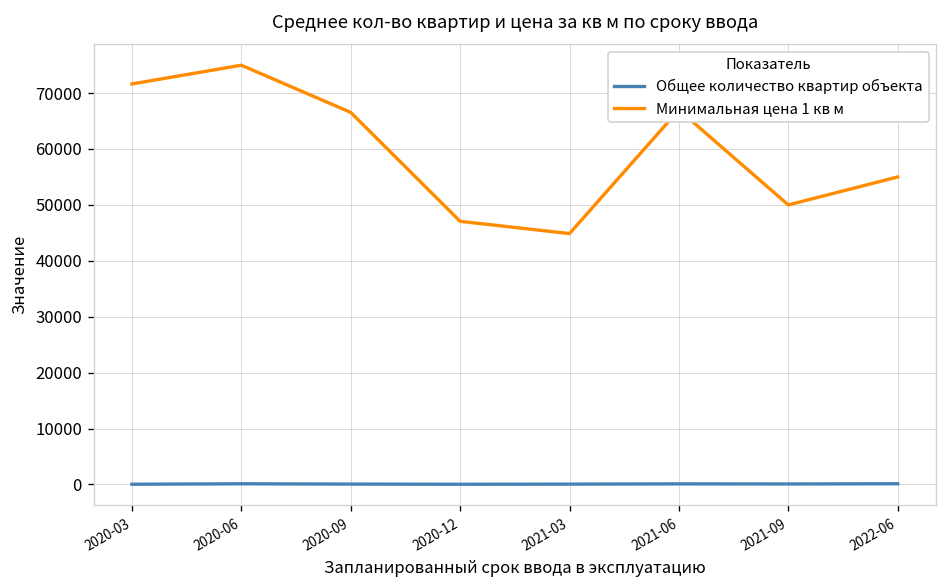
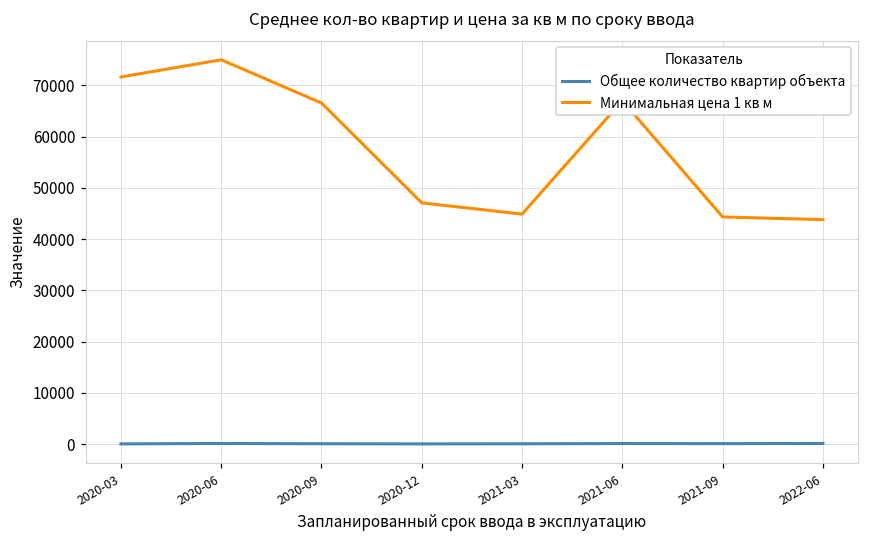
Минимальная цена 1 кв м, 2021-09: 50000 -> 44000
Минимальная цена 1 кв м, 2022-06: 55000 -> 44000
